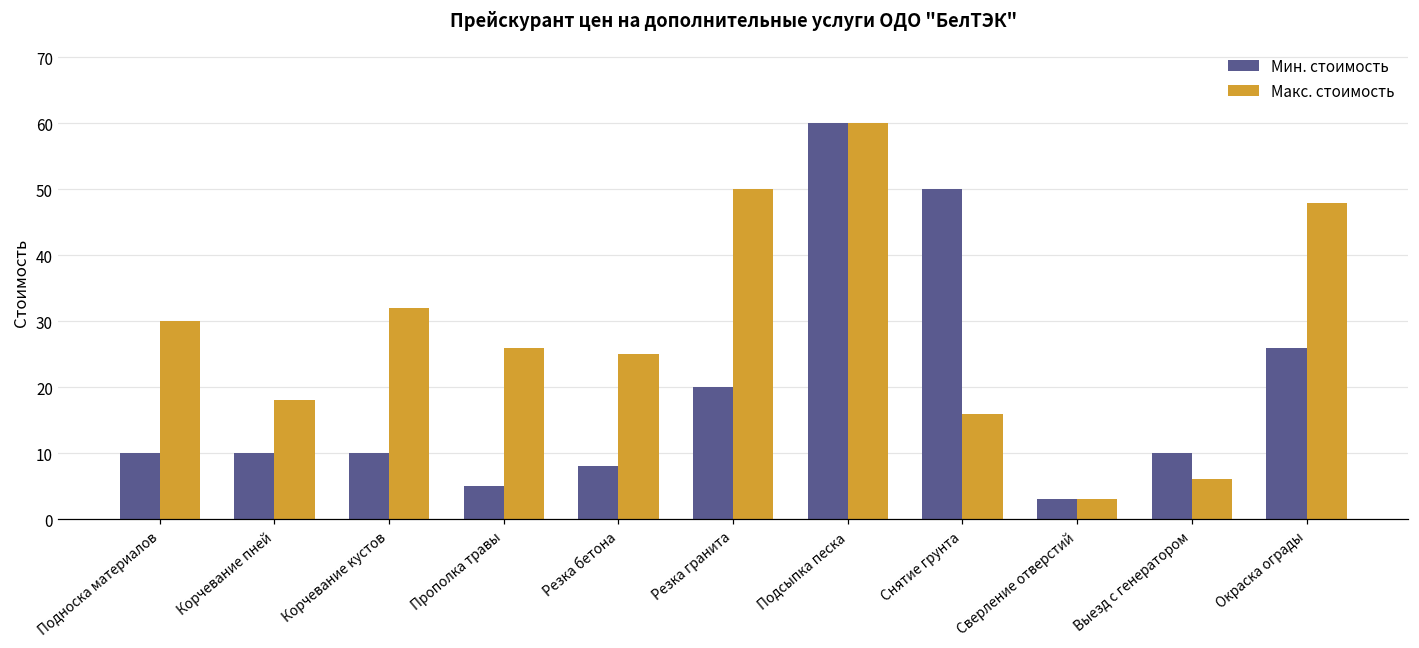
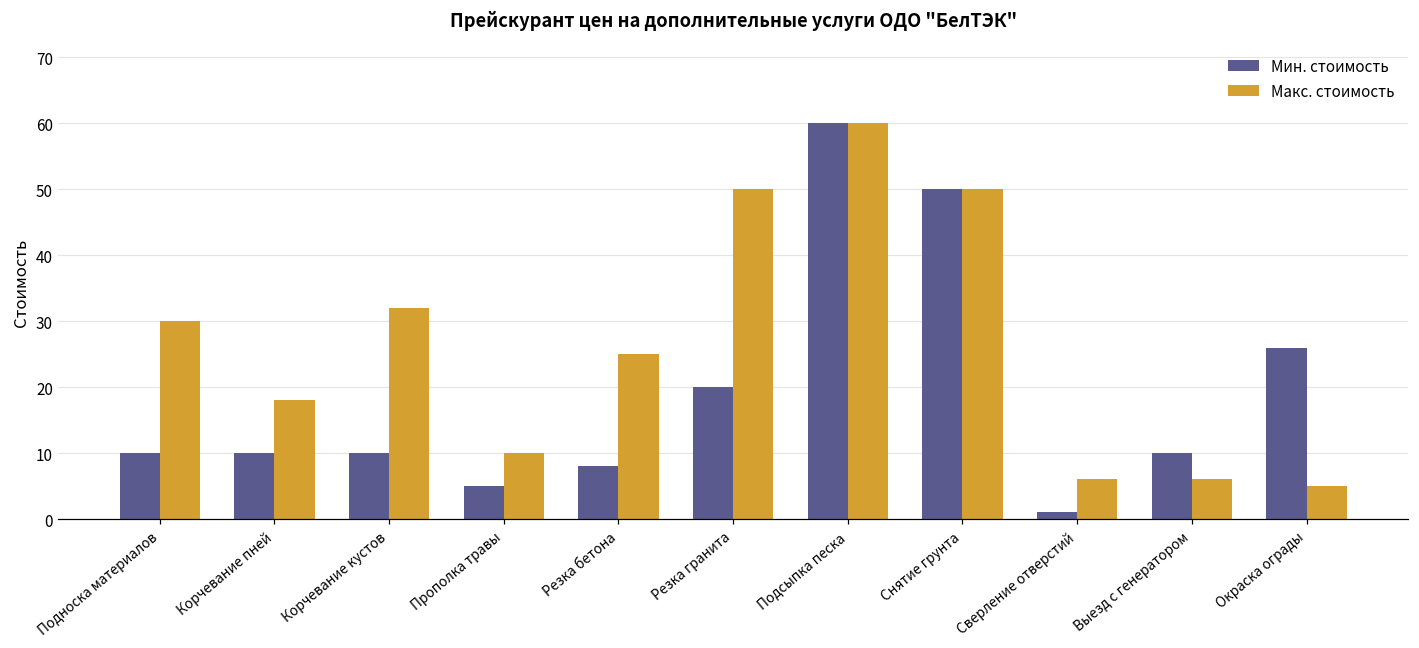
Макс. стоимость, Прополка травы: 26 -> 10
Макс. стоимость, Снятие грунта: 16 -> 50
Мин. стоимость, Сверление отверстий: 3 -> 1
Макс. стоимость, Сверление отверстий: 3 -> 6
Макс. стоимость, Окраска ограды: 48 -> 5
